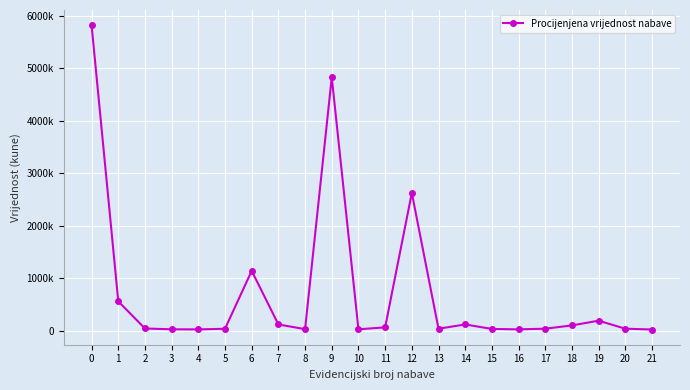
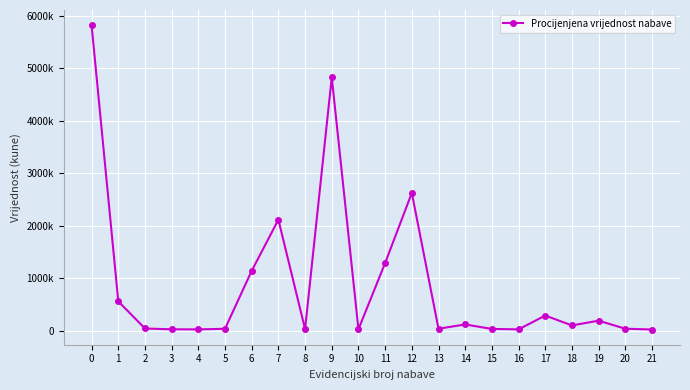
7: 100000 -> 2100000
11: 100000 -> 1300000
17: 0 -> 300000
